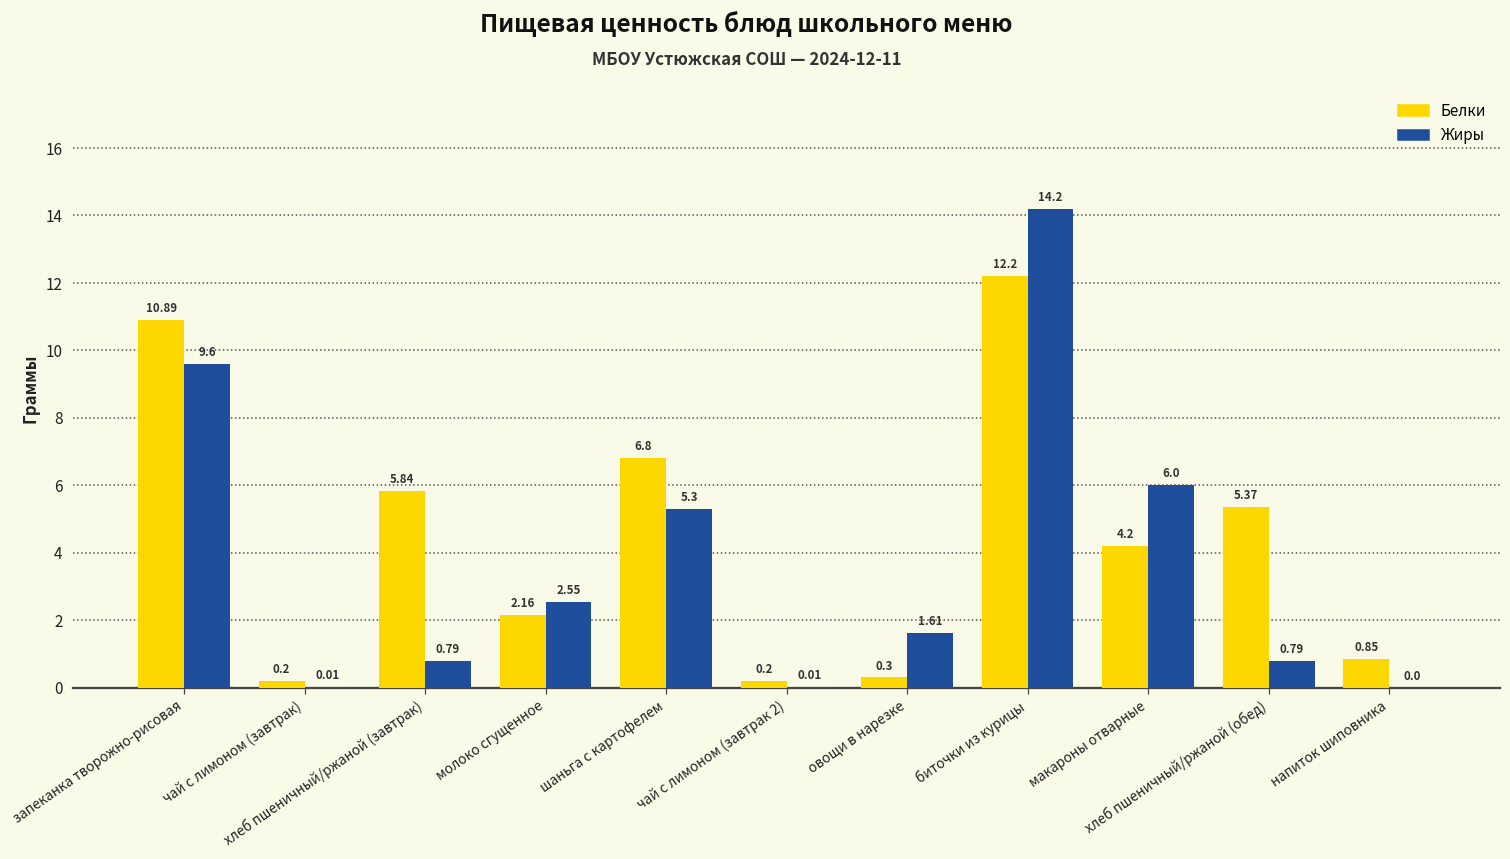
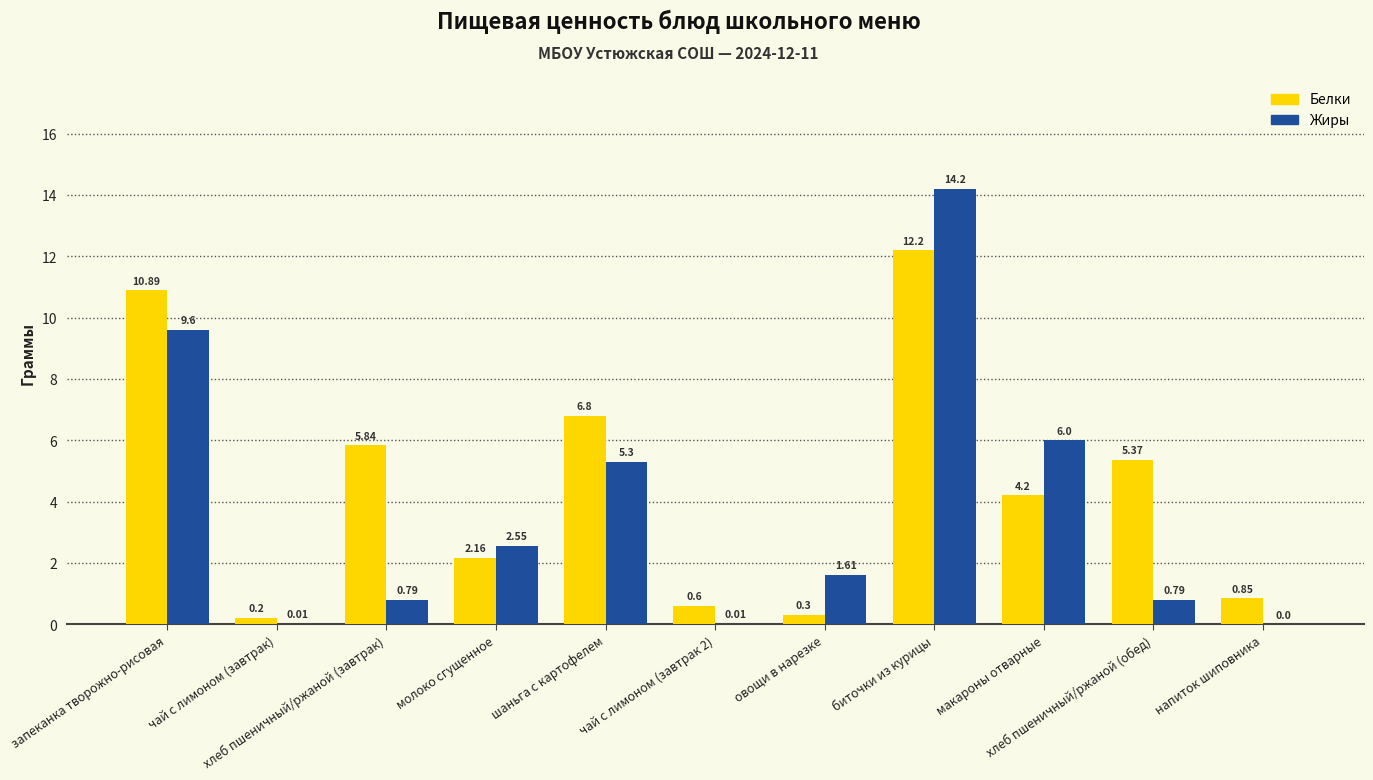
Белки, чай с лимоном (завтрак 2): 0.2 -> 0.6
